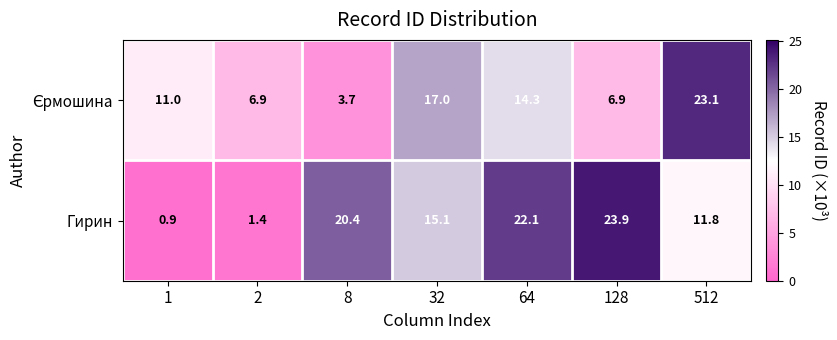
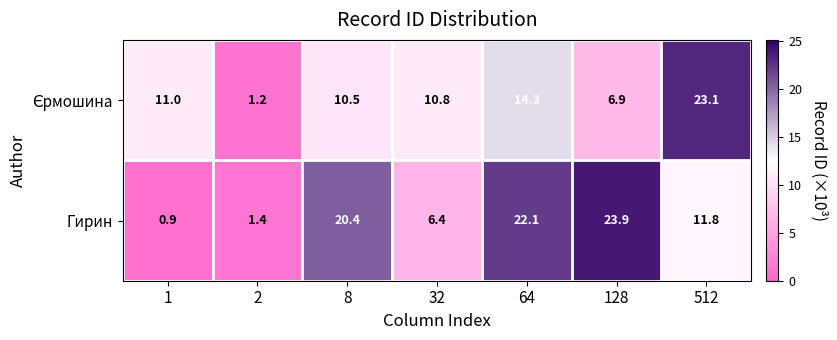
Єрмошина, 2: 6.9 -> 1.2
Єрмошина, 8: 3.7 -> 10.5
Єрмошина, 32: 17.0 -> 10.8
Гирин, 32: 15.1 -> 6.4
